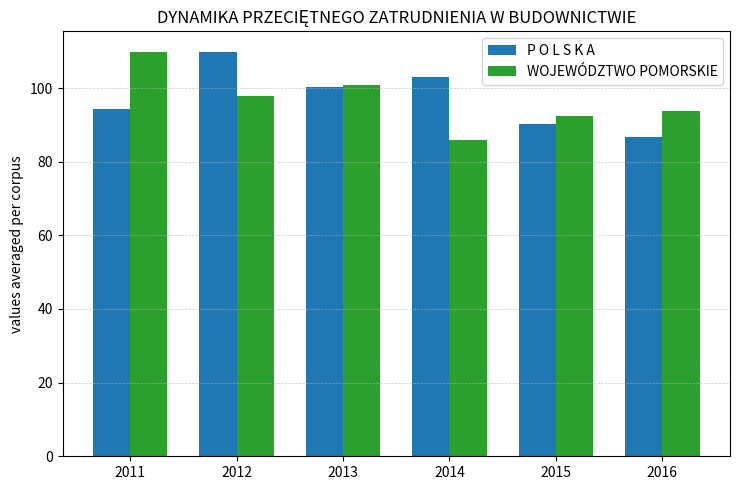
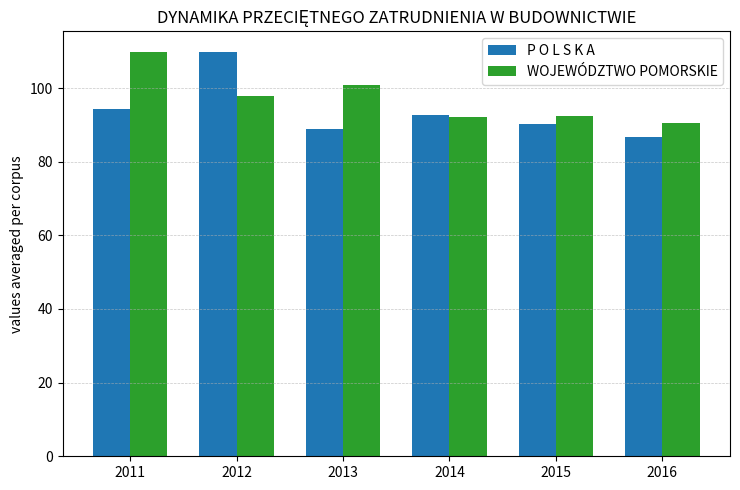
P O L S K A, 2013: 100 -> 89
P O L S K A, 2014: 103 -> 93
WOJEWÓDZTWO POMORSKIE, 2014: 86 -> 92
WOJEWÓDZTWO POMORSKIE, 2016: 94 -> 90
